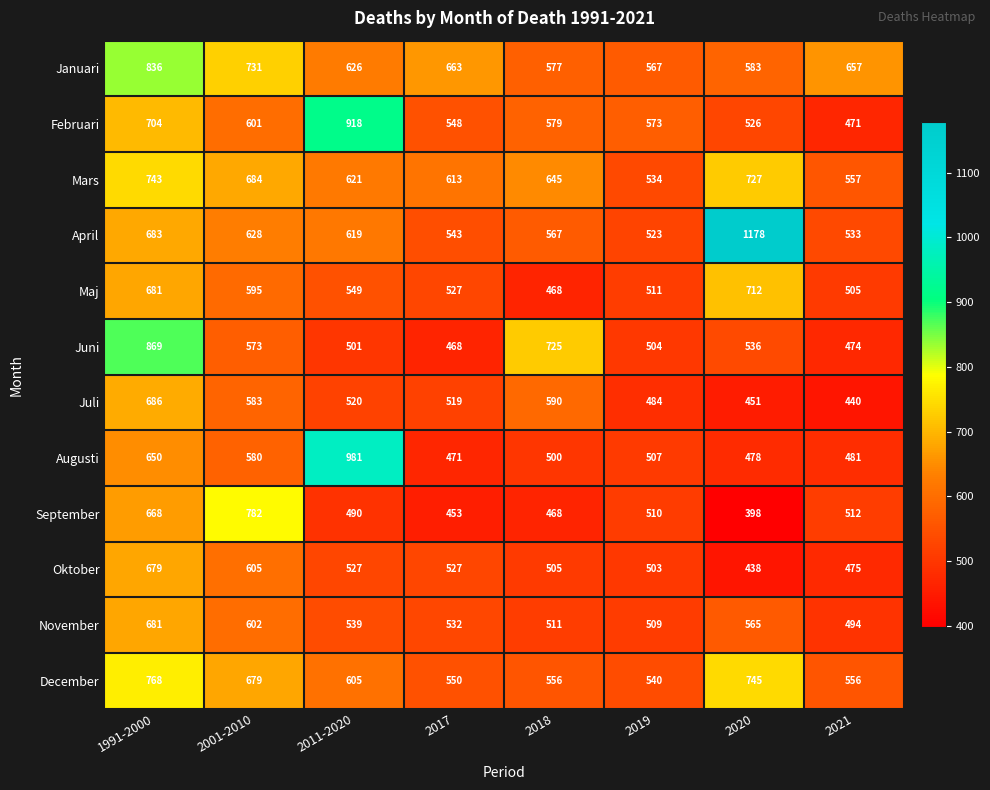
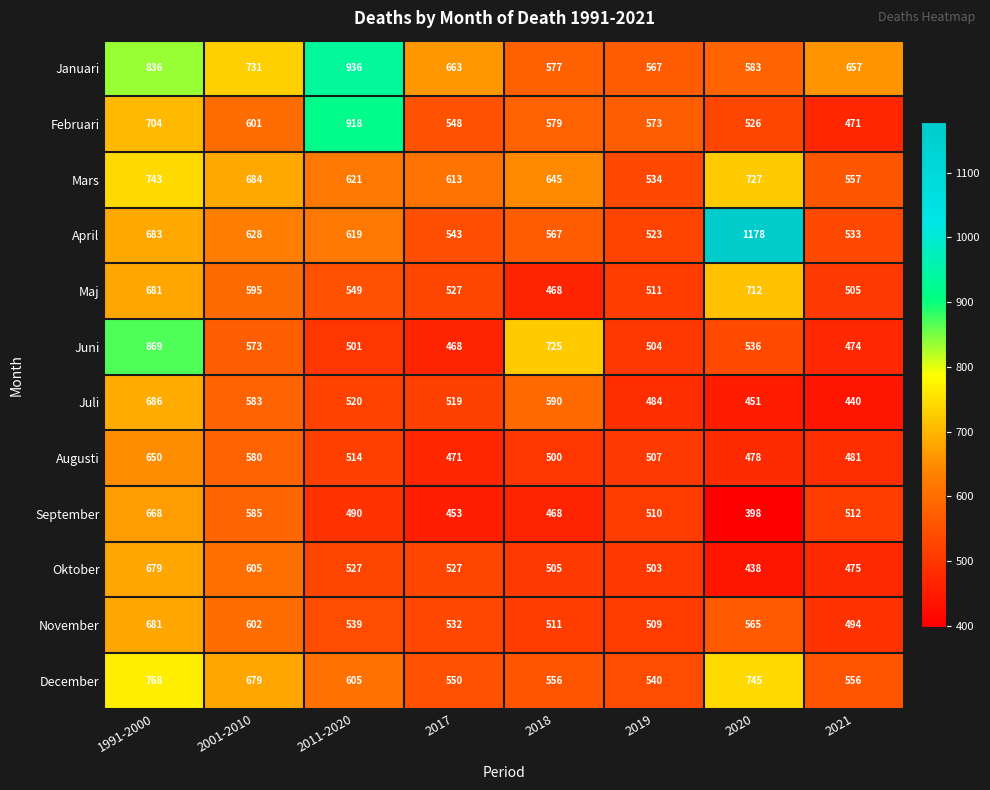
Januari, 2011-2020: 626 -> 936
Augusti, 2011-2020: 981 -> 514
September, 2001-2010: 782 -> 585
